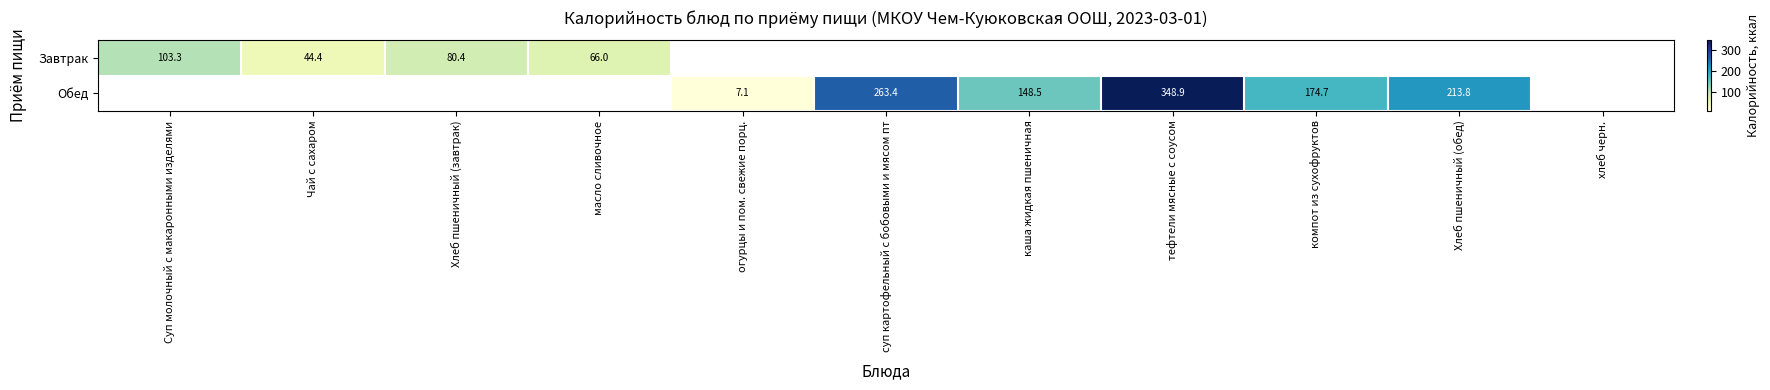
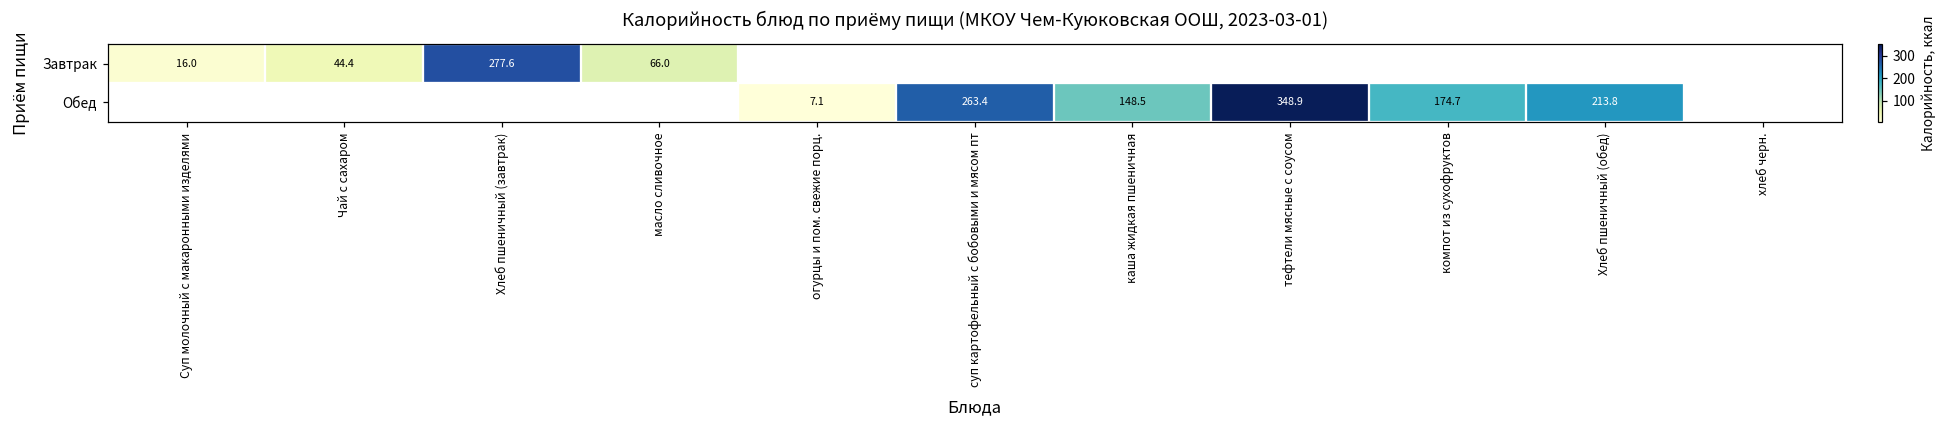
Завтрак, Суп молочный с макаронными изделями: 103.3 -> 16.0
Завтрак, Хлеб пшеничный (завтрак): 80.4 -> 277.6
